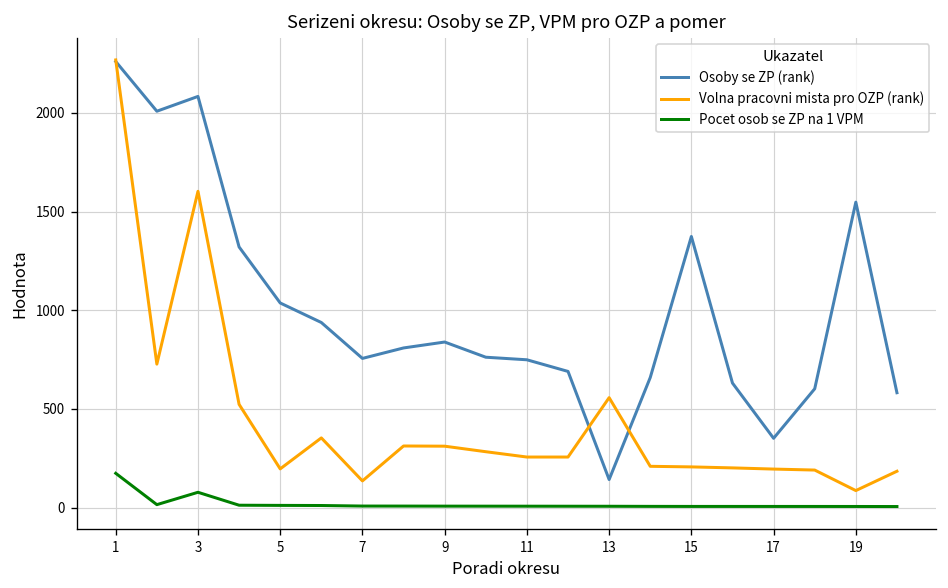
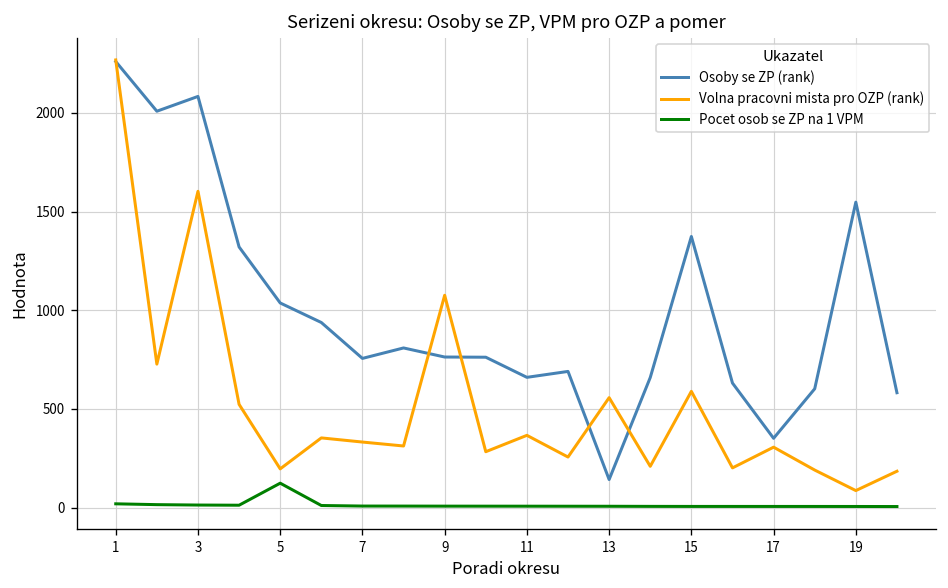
Pocet osob se ZP na 1 VPM, 1: 170 -> 20
Pocet osob se ZP na 1 VPM, 3: 80 -> 10
Pocet osob se ZP na 1 VPM, 5: 10 -> 120
Volna pracovni mista pro OZP (rank), 7: 140 -> 330
Osoby se ZP (rank), 9: 840 -> 760
Volna pracovni mista pro OZP (rank), 9: 310 -> 1080
Osoby se ZP (rank), 11: 750 -> 660
Volna pracovni mista pro OZP (rank), 11: 260 -> 370
Volna pracovni mista pro OZP (rank), 15: 210 -> 590
Volna pracovni mista pro OZP (rank), 17: 200 -> 310
